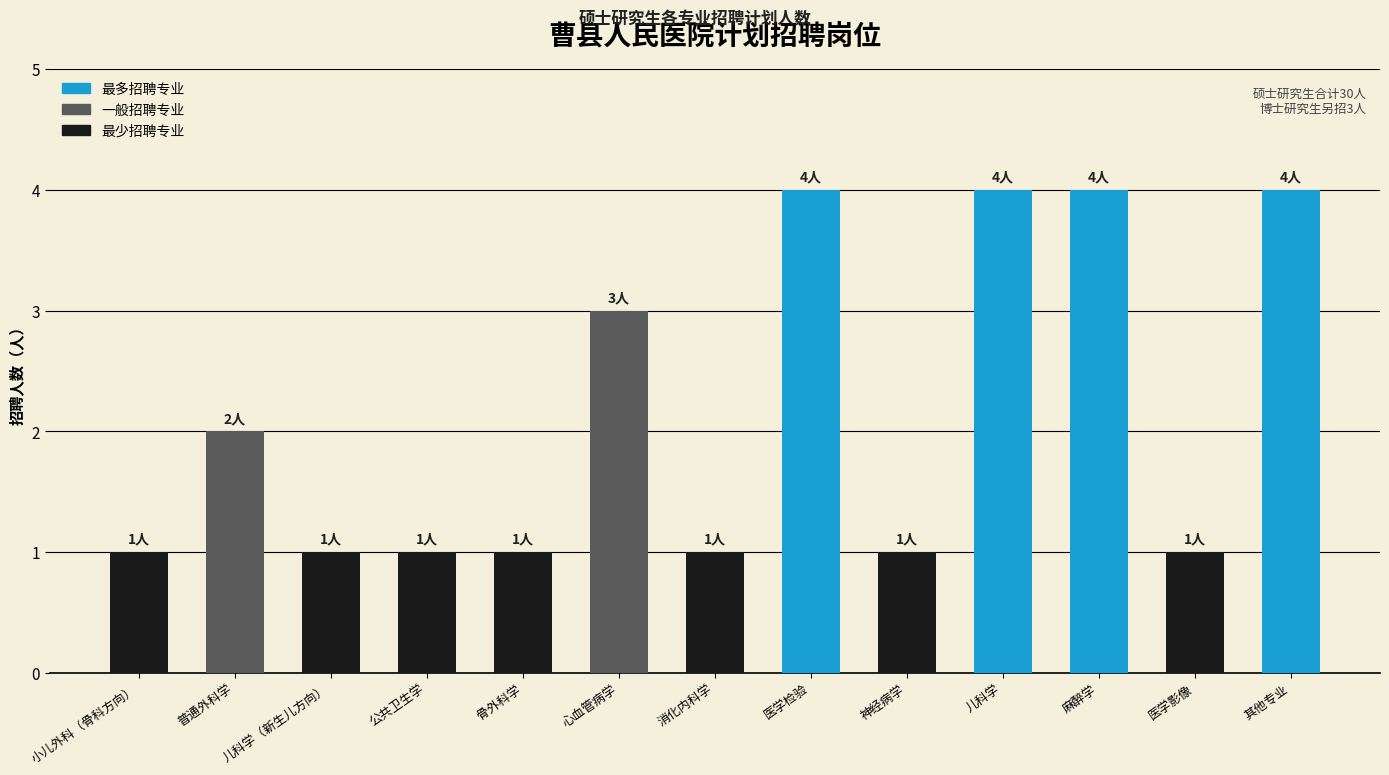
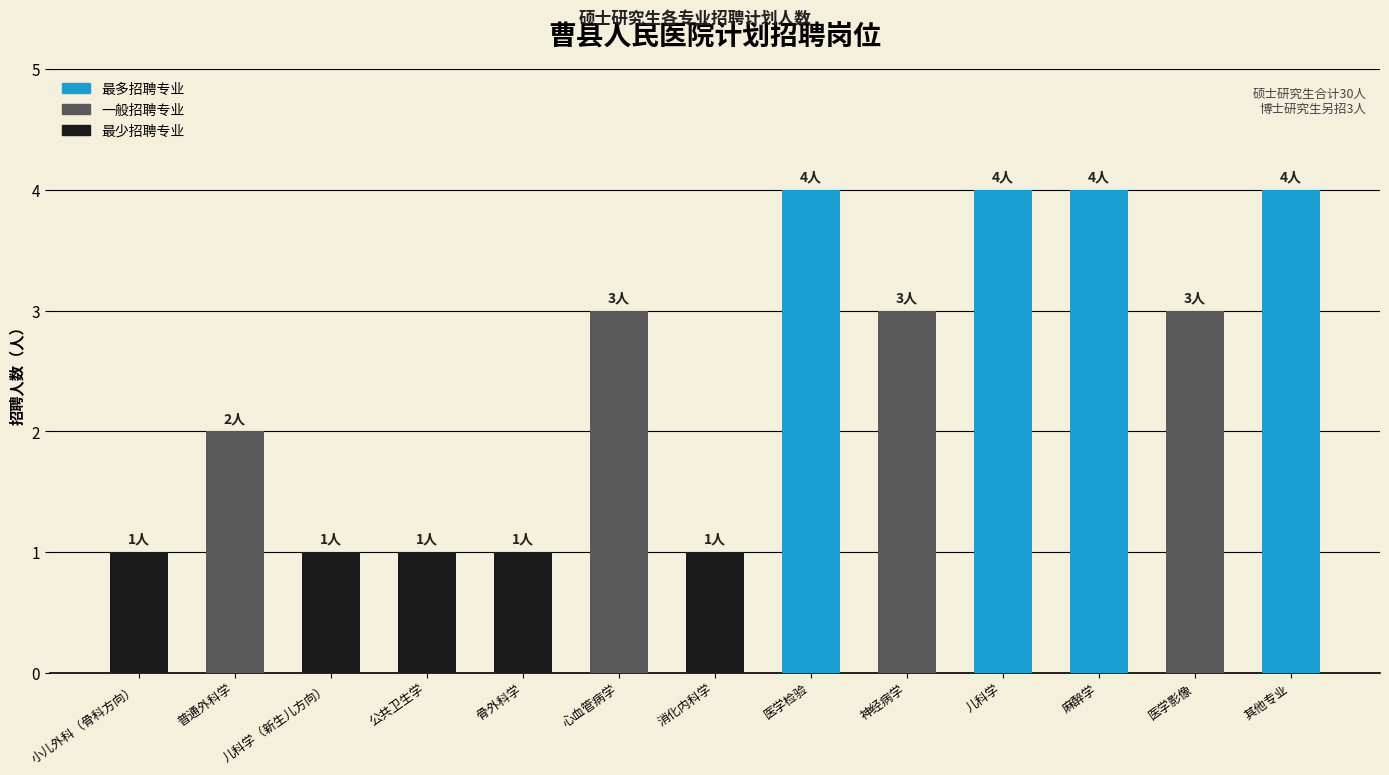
神经病学: 1人 -> 3人
医学影像: 1人 -> 3人
